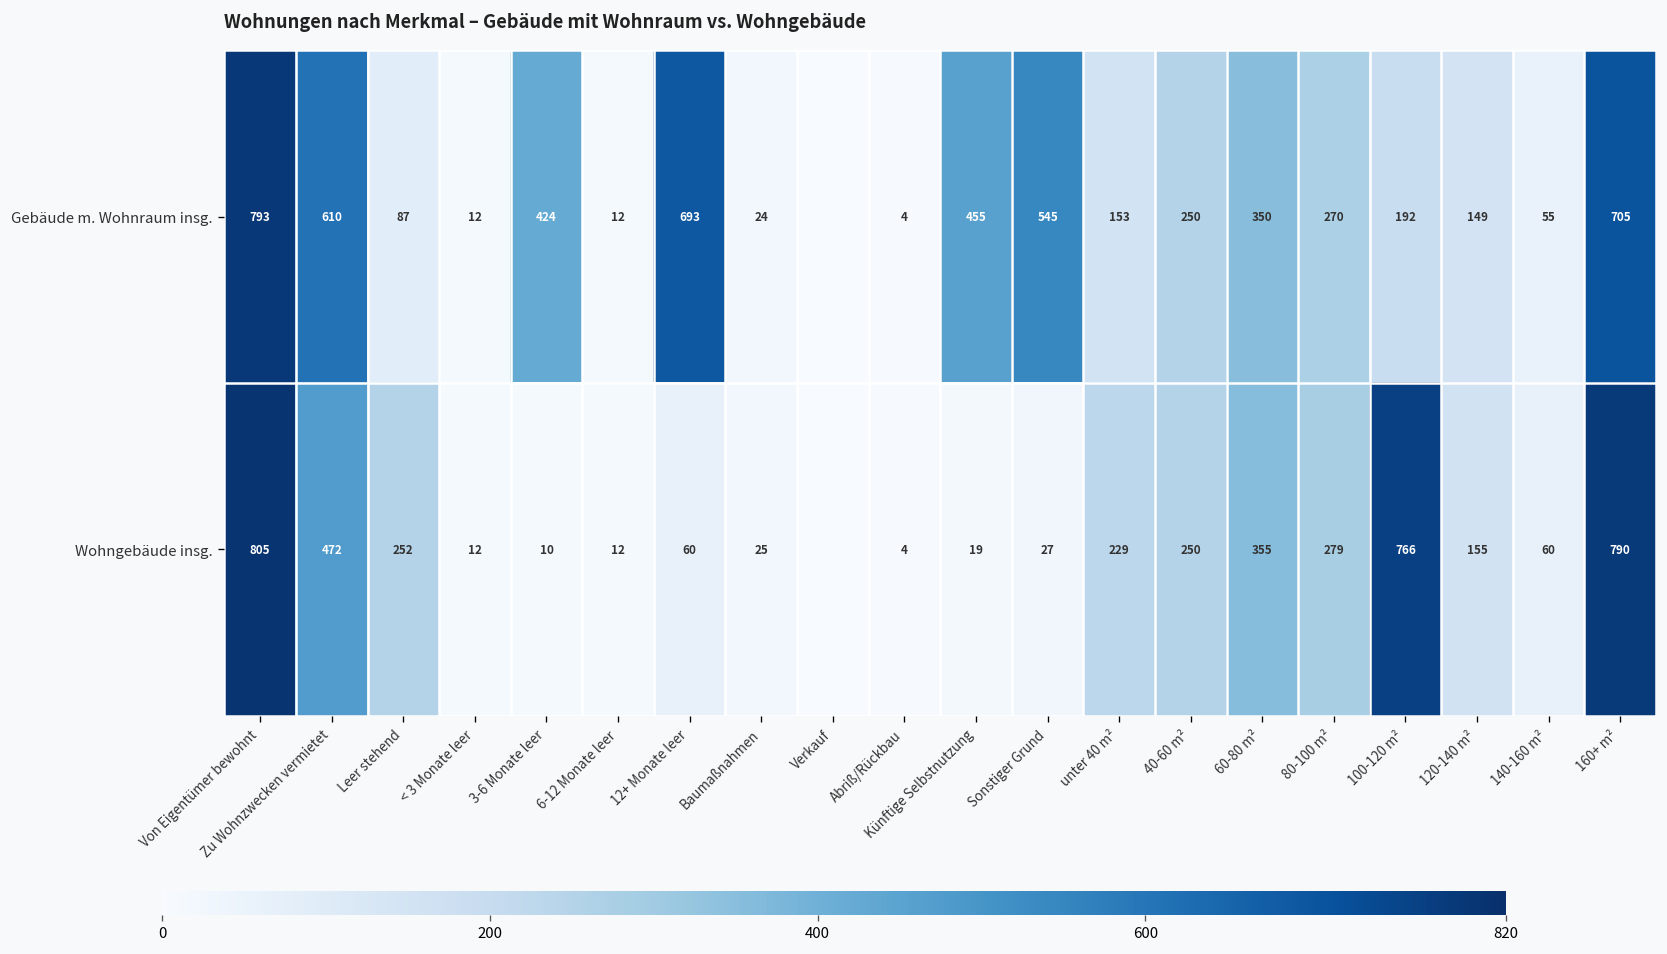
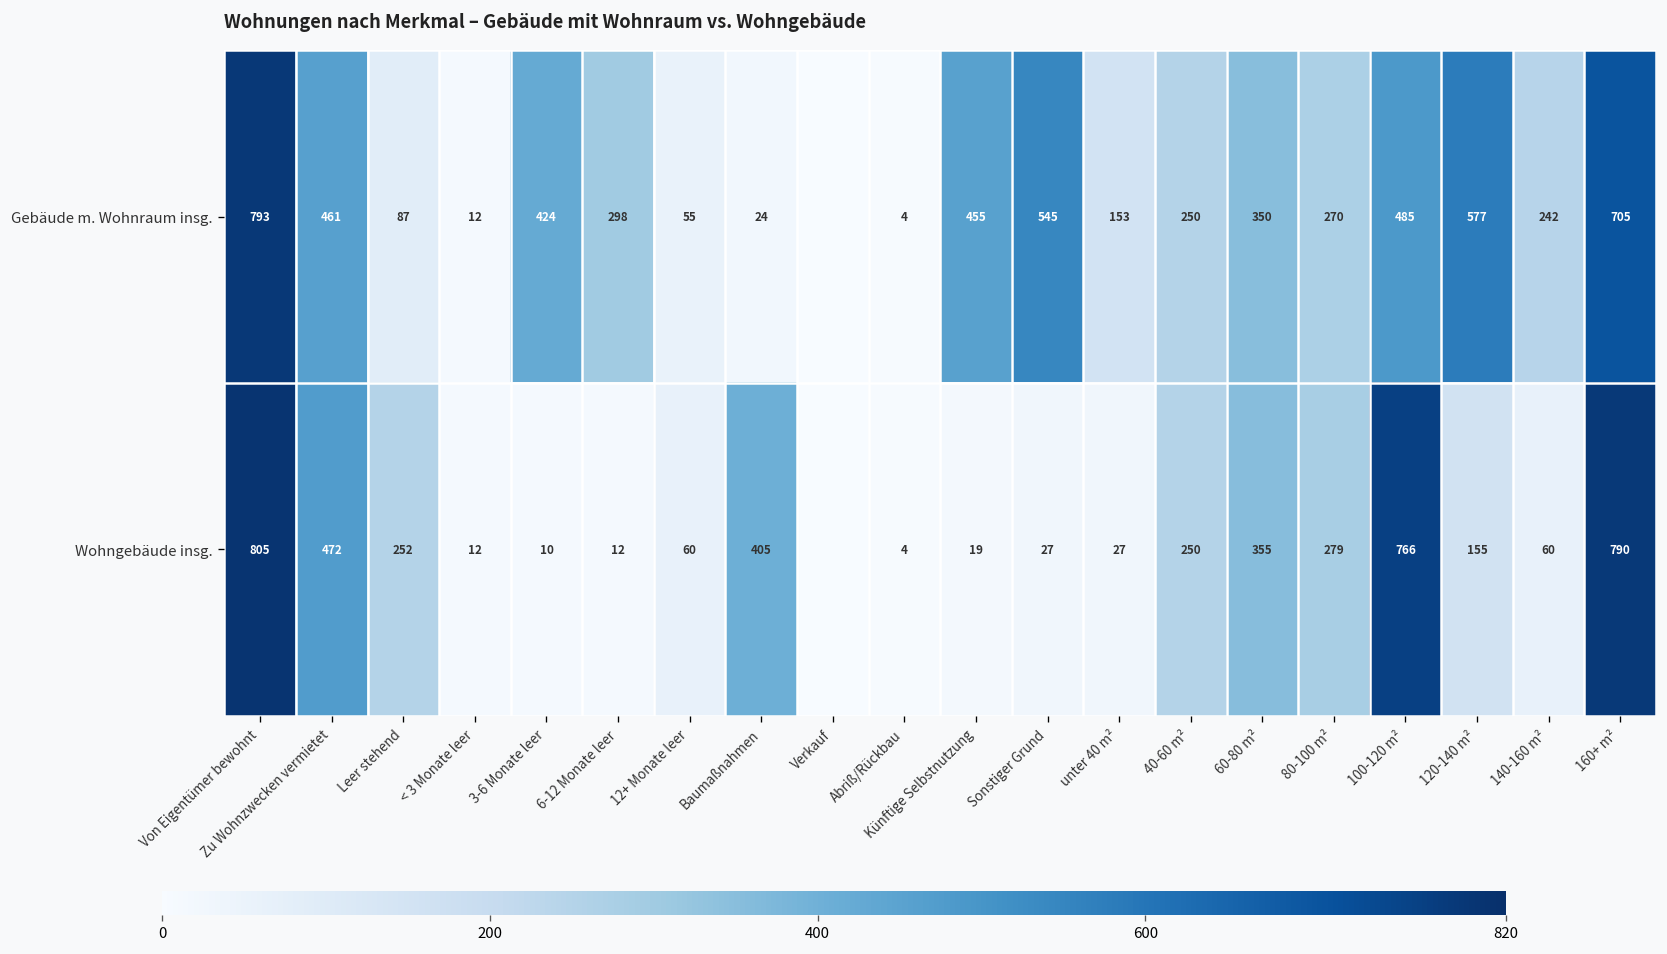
Gebäude m. Wohnraum insg., Zu Wohnzwecken vermietet: 610 -> 461
Gebäude m. Wohnraum insg., 6-12 Monate leer: 12 -> 298
Gebäude m. Wohnraum insg., 12+ Monate leer: 693 -> 55
Gebäude m. Wohnraum insg., 100-120 m²: 192 -> 485
Gebäude m. Wohnraum insg., 120-140 m²: 149 -> 577
Gebäude m. Wohnraum insg., 140-160 m²: 55 -> 242
Wohngebäude insg., Baumaßnahmen: 25 -> 405
Wohngebäude insg., unter 40 m²: 229 -> 27
